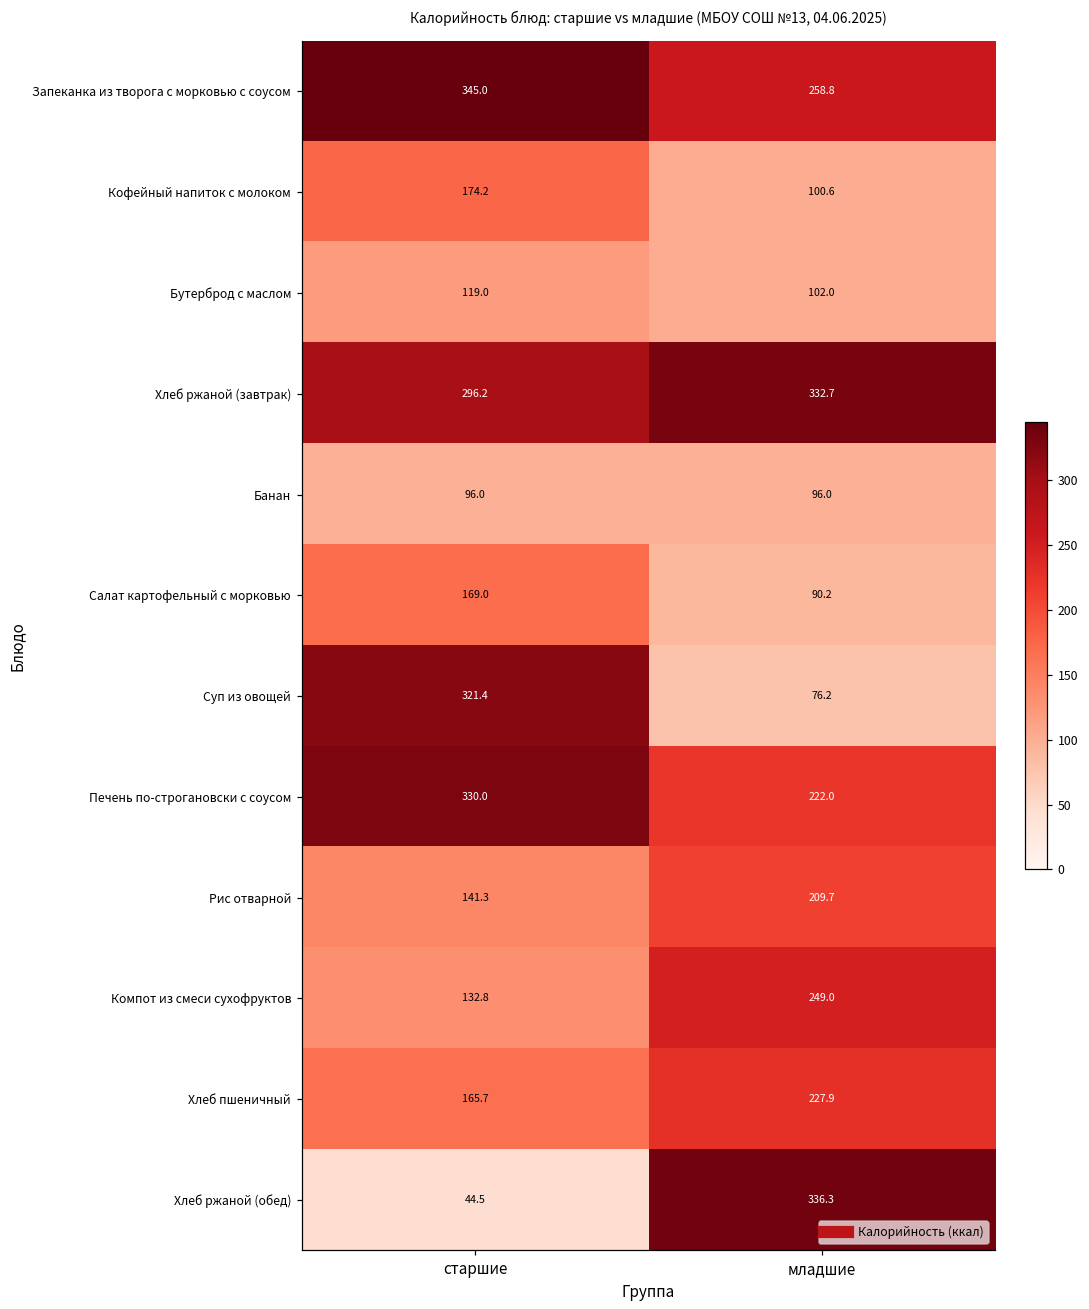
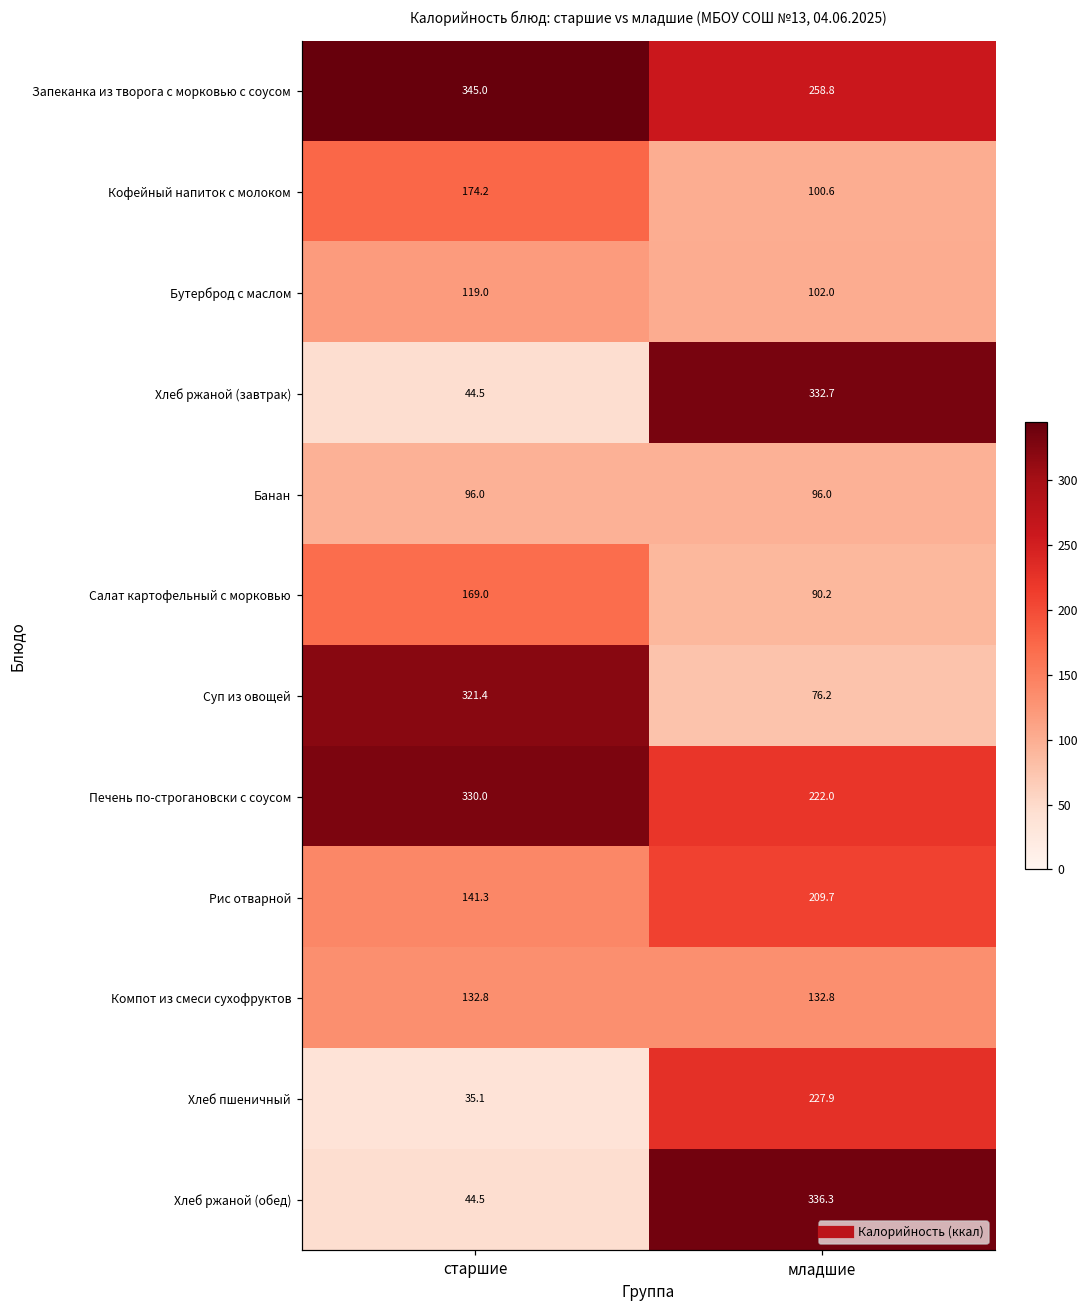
Хлеб ржаной (завтрак), старшие: 296.2 -> 44.5
Компот из смеси сухофруктов, младшие: 249.0 -> 132.8
Хлеб пшеничный, старшие: 165.7 -> 35.1
